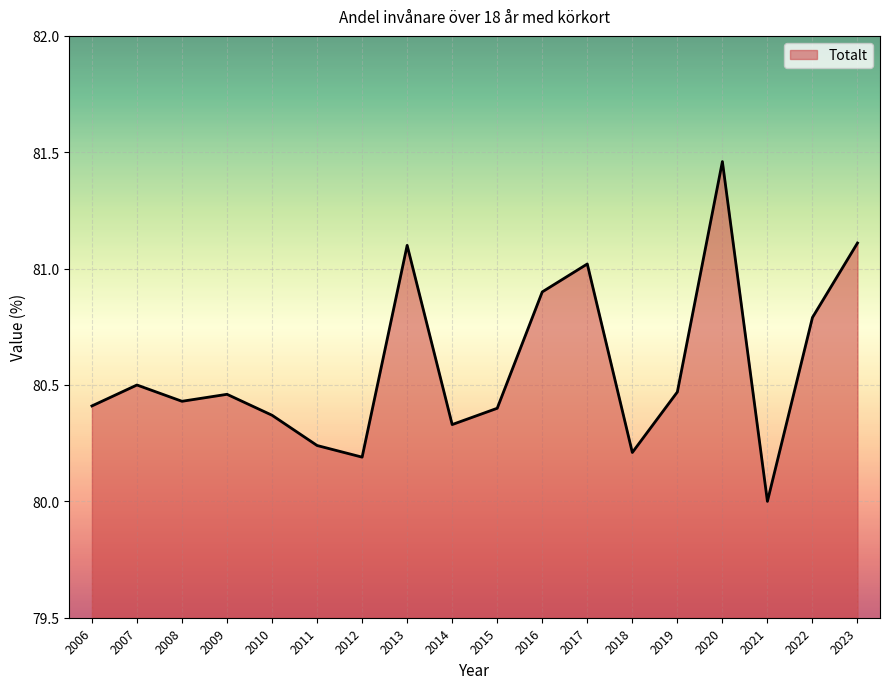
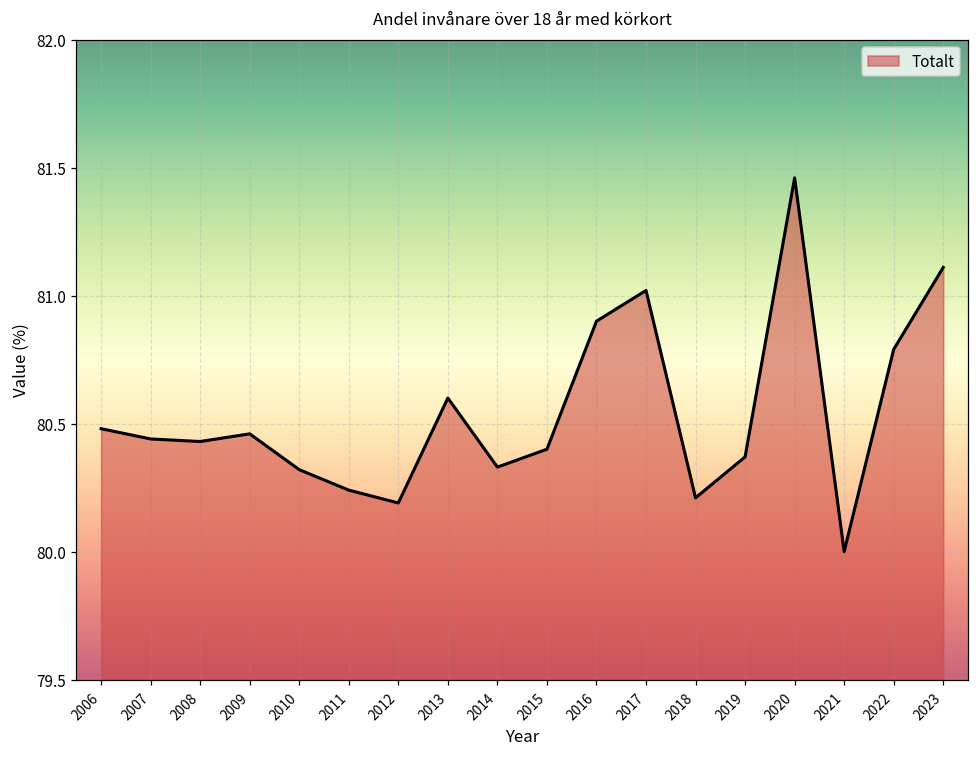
2006: 80.41 -> 80.48
2007: 80.50 -> 80.44
2010: 80.37 -> 80.32
2013: 81.1 -> 80.6
2019: 80.47 -> 80.37
